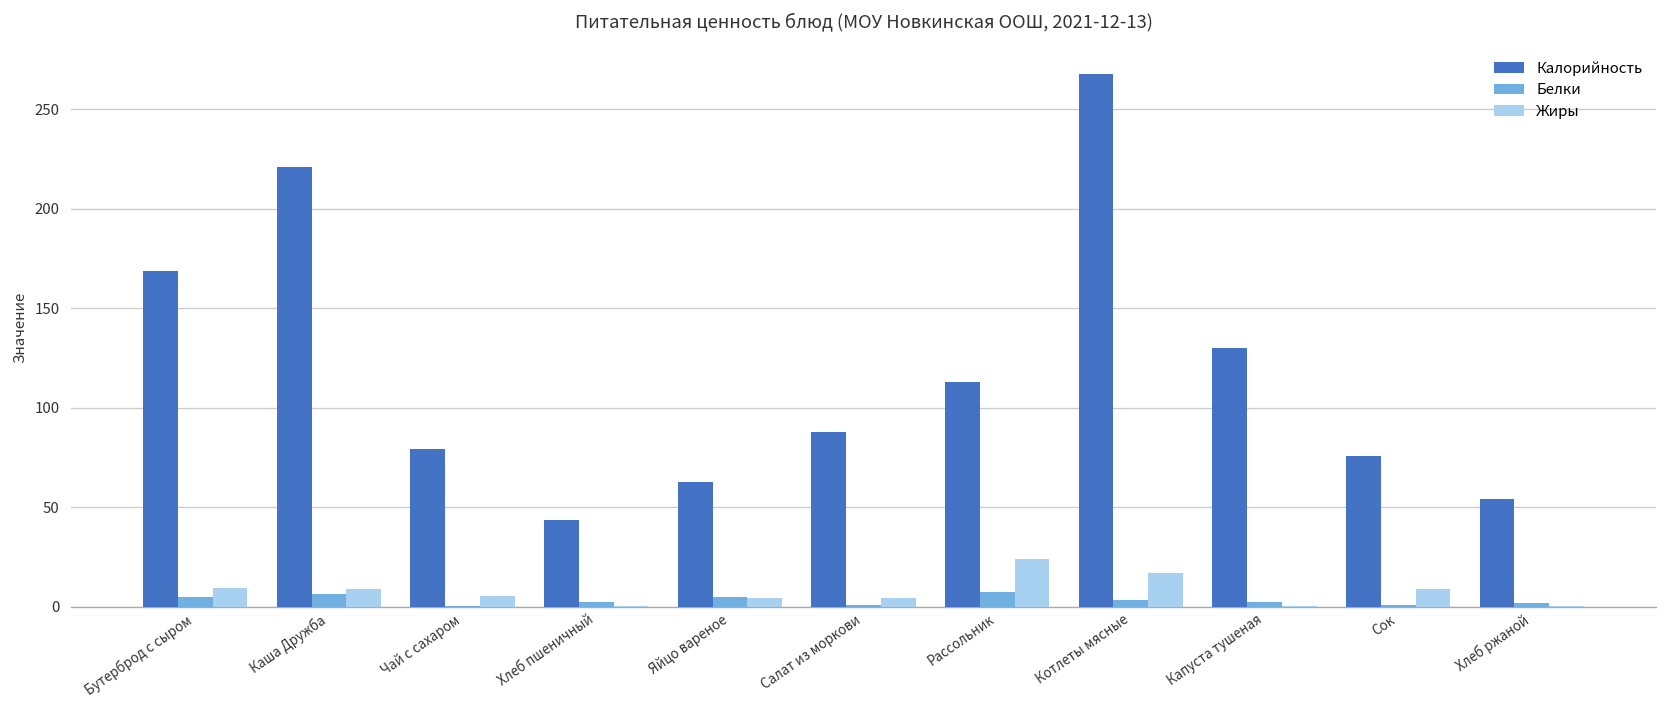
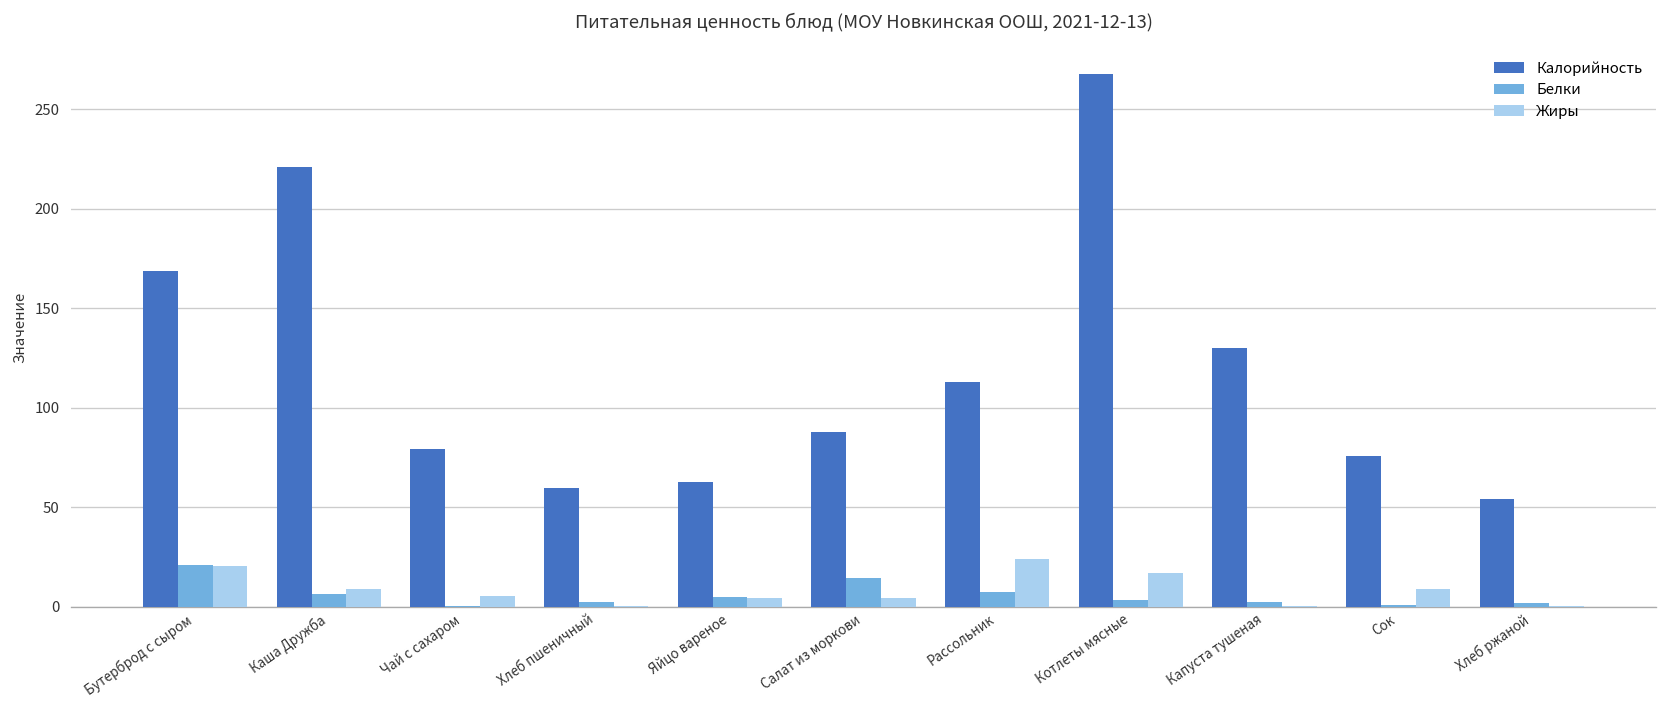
Белки, Бутерброд с сыром: 5 -> 21
Жиры, Бутерброд с сыром: 9 -> 21
Калорийность, Хлеб пшеничный: 44 -> 60
Белки, Салат из моркови: 1 -> 14
